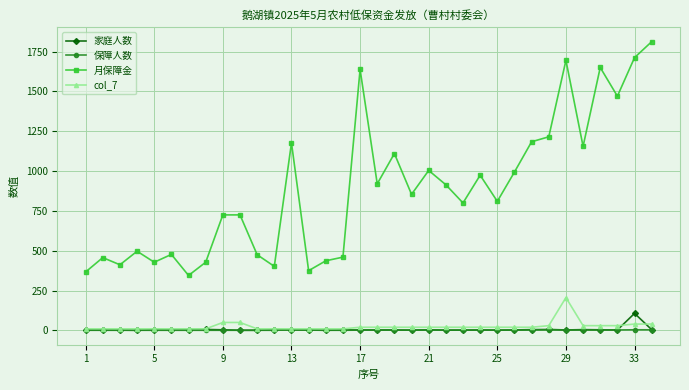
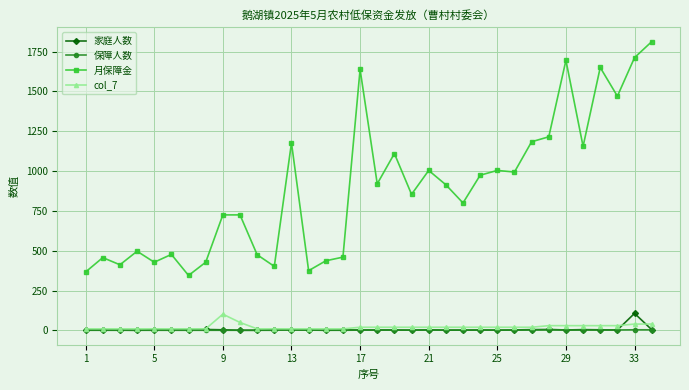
col_7, 9: 50 -> 100
月保障金, 25: 810 -> 1000
col_7, 29: 210 -> 30
